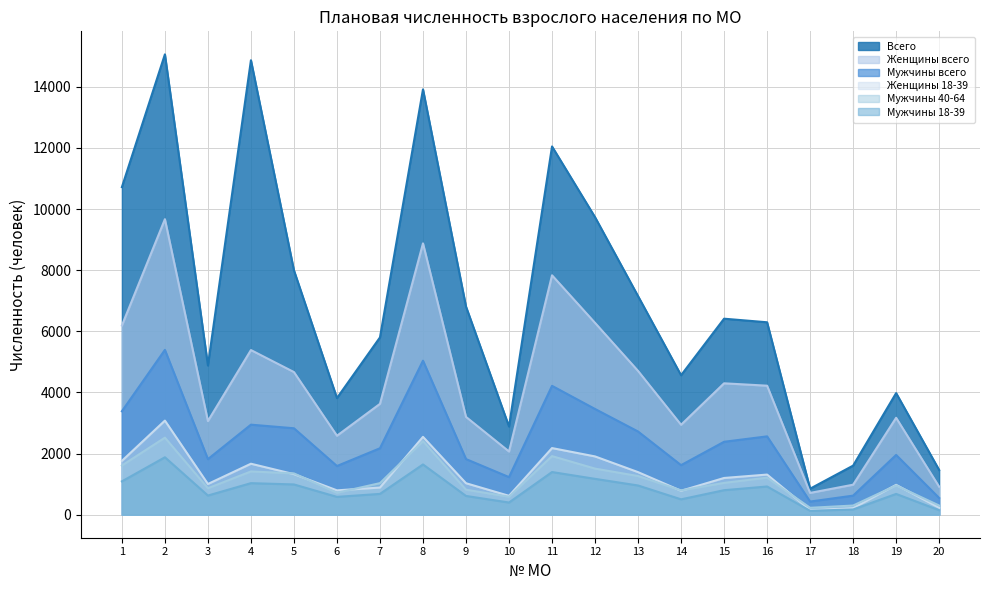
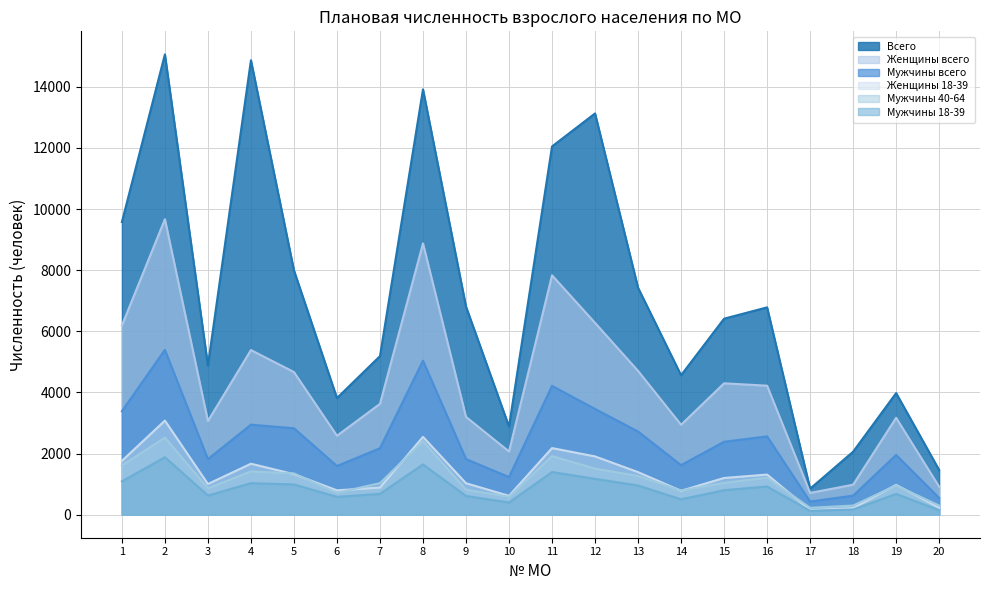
Всего, 1: 10700 -> 9600
Всего, 7: 5800 -> 5200
Всего, 12: 9700 -> 13100
Всего, 13: 7200 -> 7400
Всего, 16: 6300 -> 6800
Всего, 18: 1600 -> 2100
